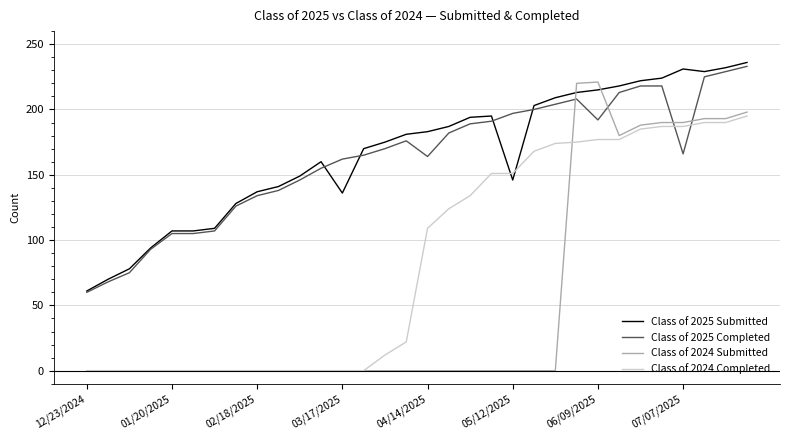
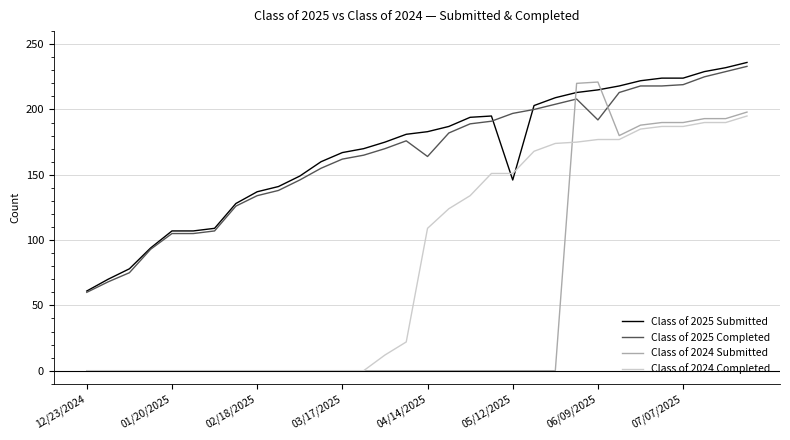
Class of 2025 Submitted, 03/17/2025: 136 -> 167
Class of 2025 Submitted, 07/07/2025: 231 -> 224
Class of 2025 Completed, 07/07/2025: 166 -> 219
